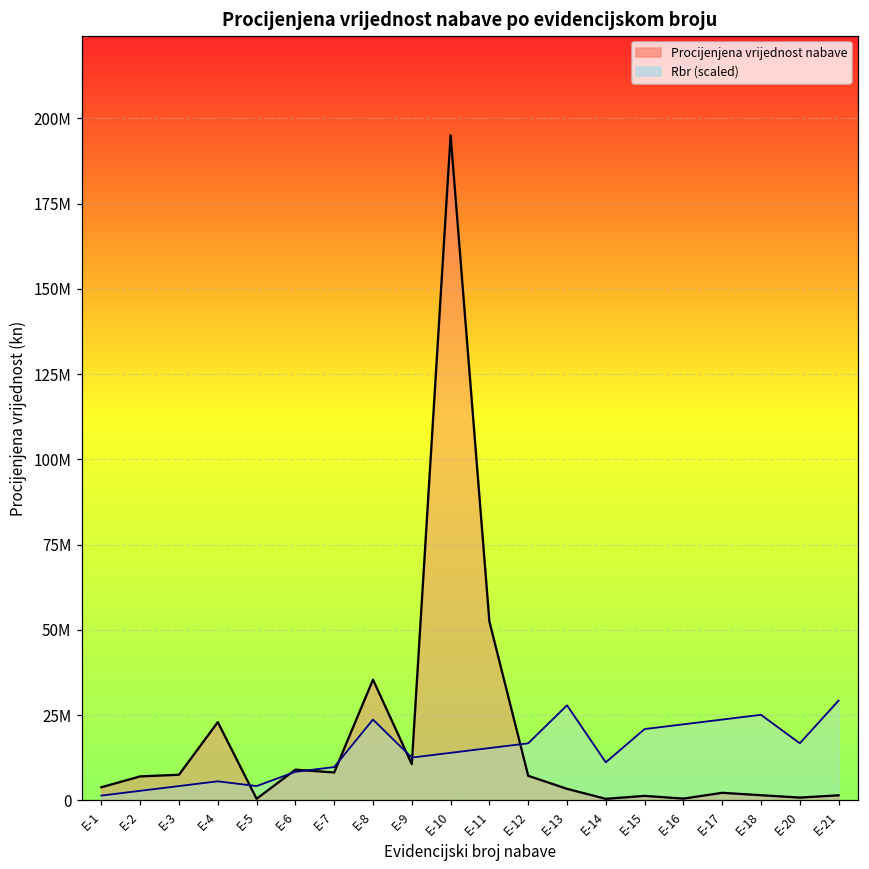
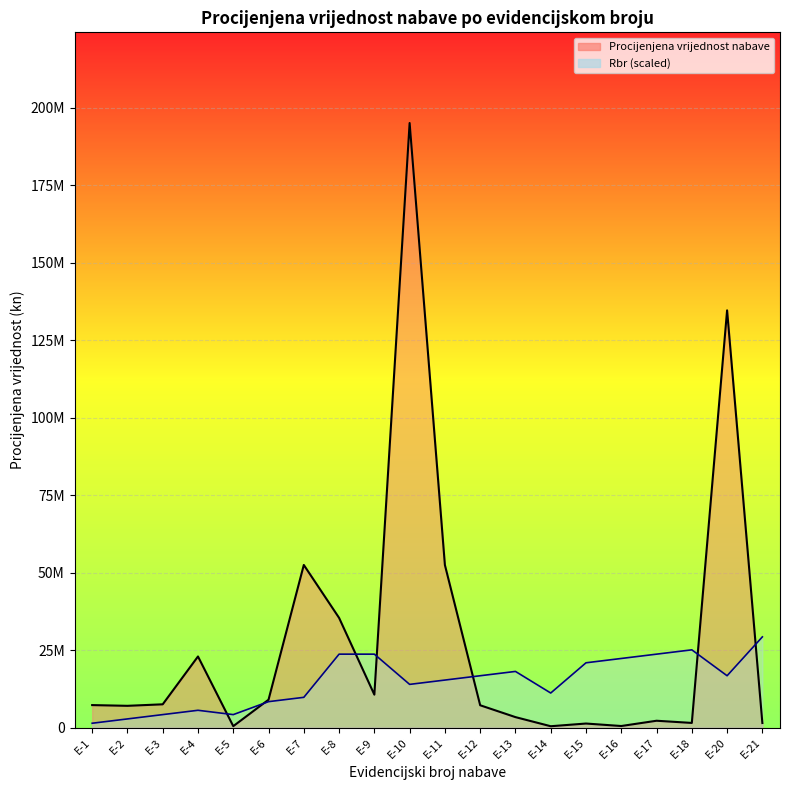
Procijenjena vrijednost nabave, E-1: 4000000 -> 7000000
Procijenjena vrijednost nabave, E-7: 8000000 -> 52000000
Rbr (scaled), E-9: 13000000 -> 24000000
Rbr (scaled), E-13: 28000000 -> 18000000
Procijenjena vrijednost nabave, E-20: 1000000 -> 135000000
